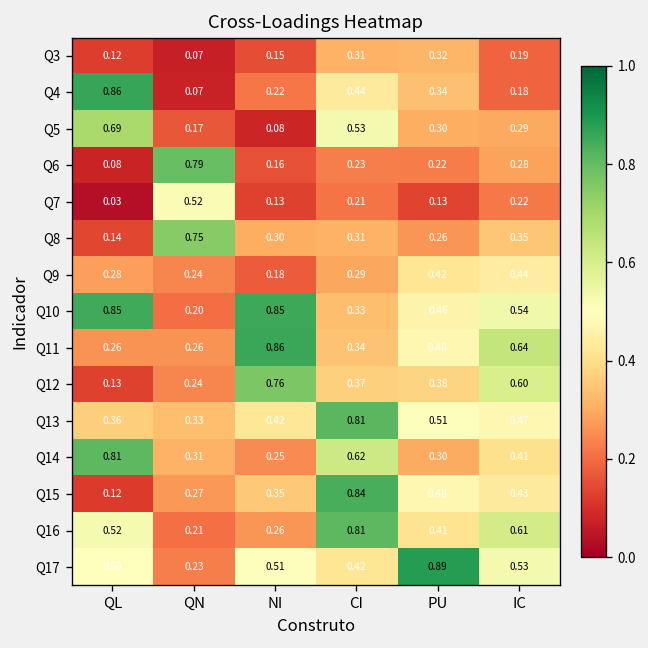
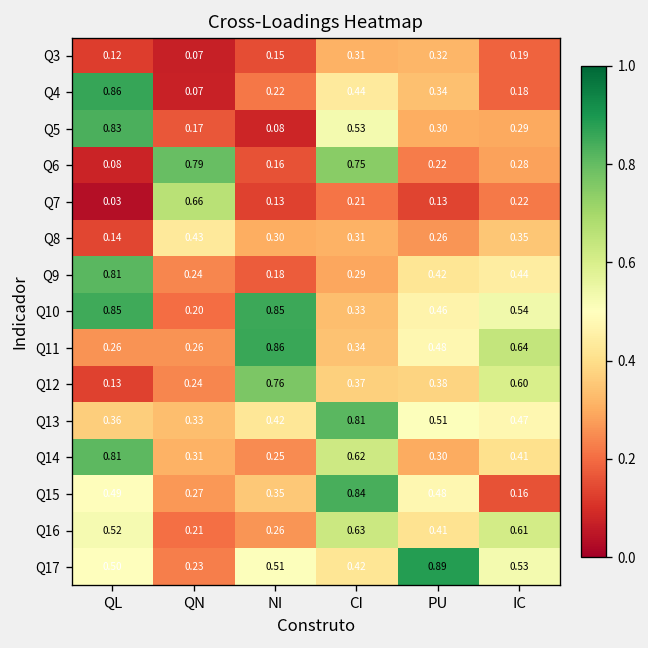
Q5, QL: 0.69 -> 0.83
Q6, CI: 0.23 -> 0.75
Q7, QN: 0.52 -> 0.66
Q8, QN: 0.75 -> 0.43
Q9, QL: 0.28 -> 0.81
Q15, QL: 0.12 -> 0.49
Q15, IC: 0.43 -> 0.16
Q16, CI: 0.81 -> 0.63
